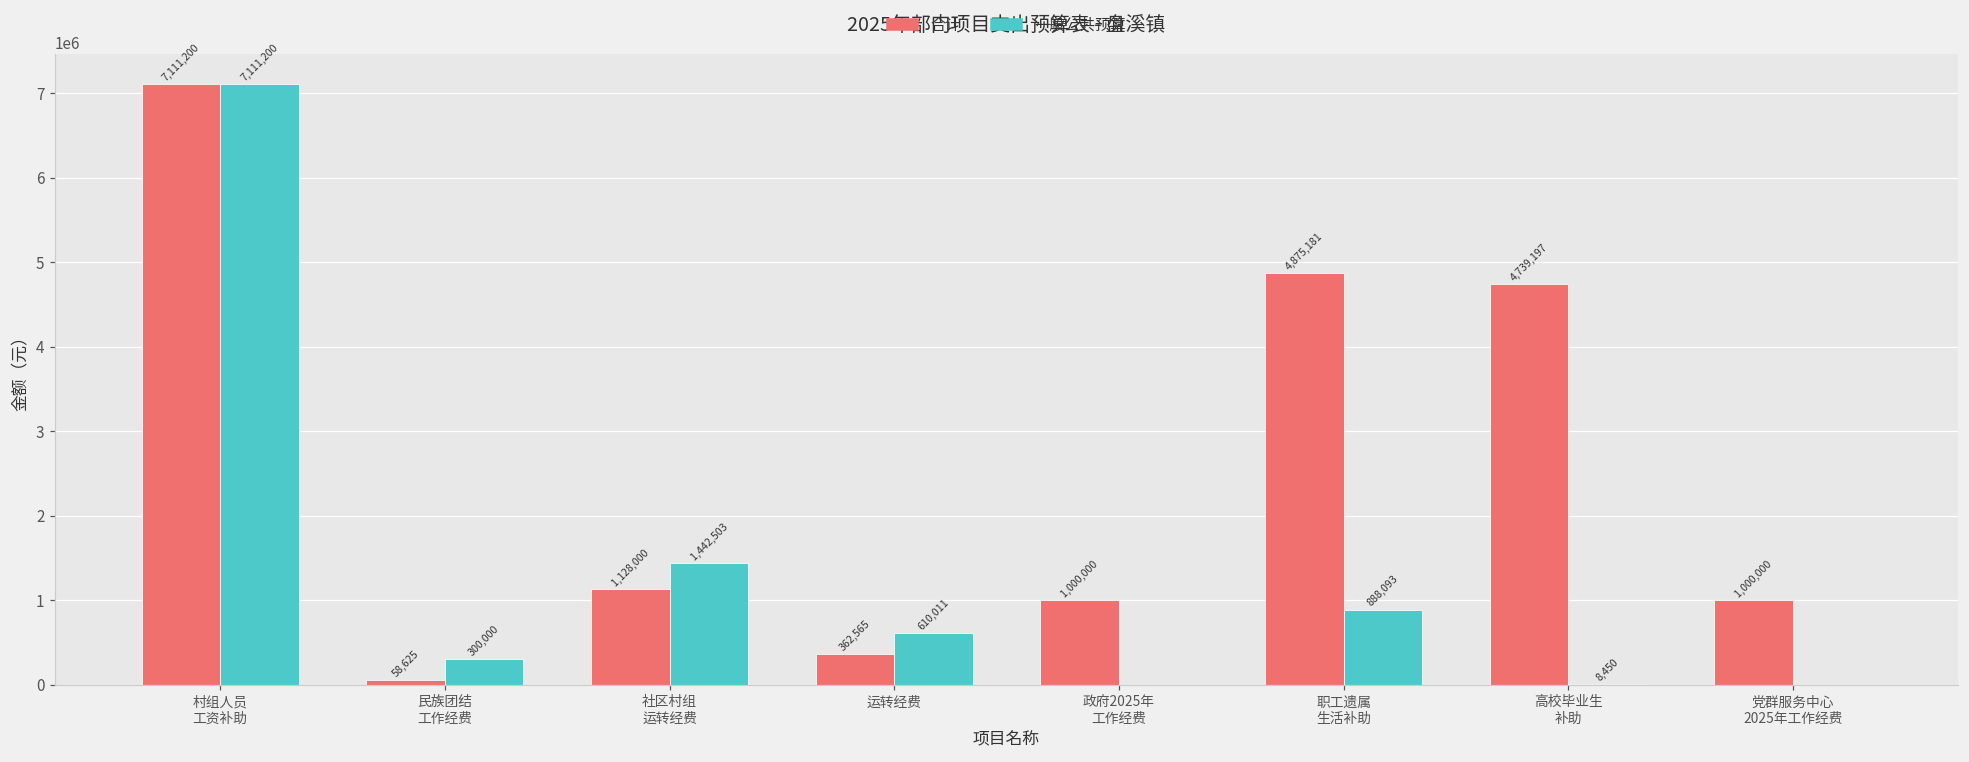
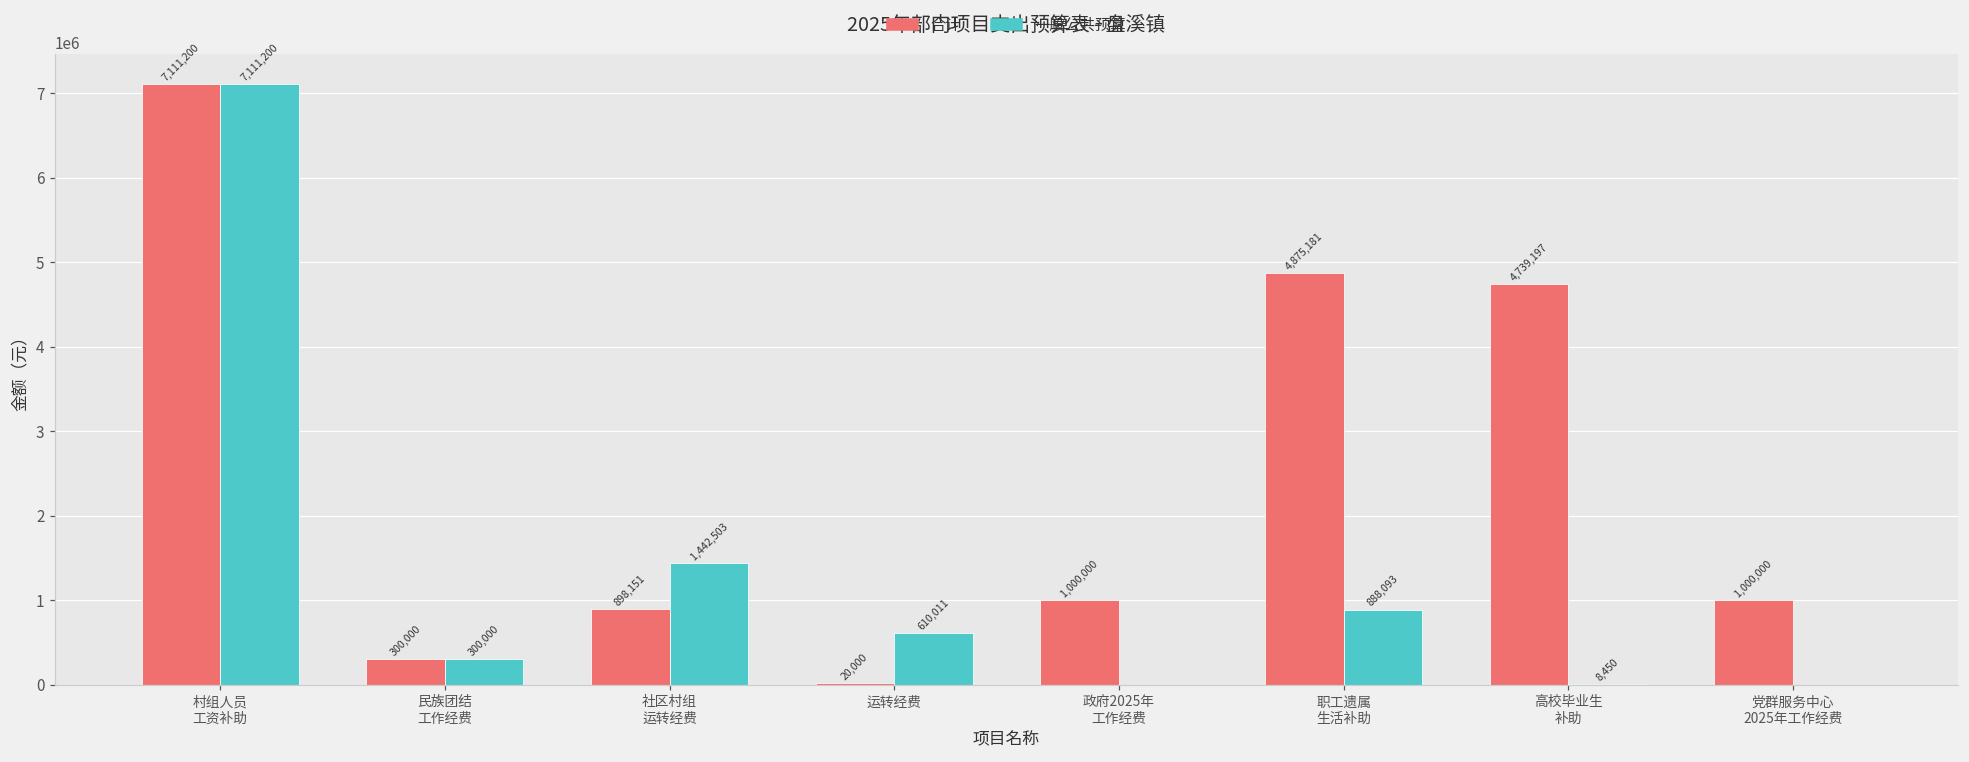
合计, 民族团结 工作经费: 58,625 -> 300,000
合计, 社区村组 运转经费: 1,128,000 -> 898,151
合计, 运转经费: 362,565 -> 20,000
